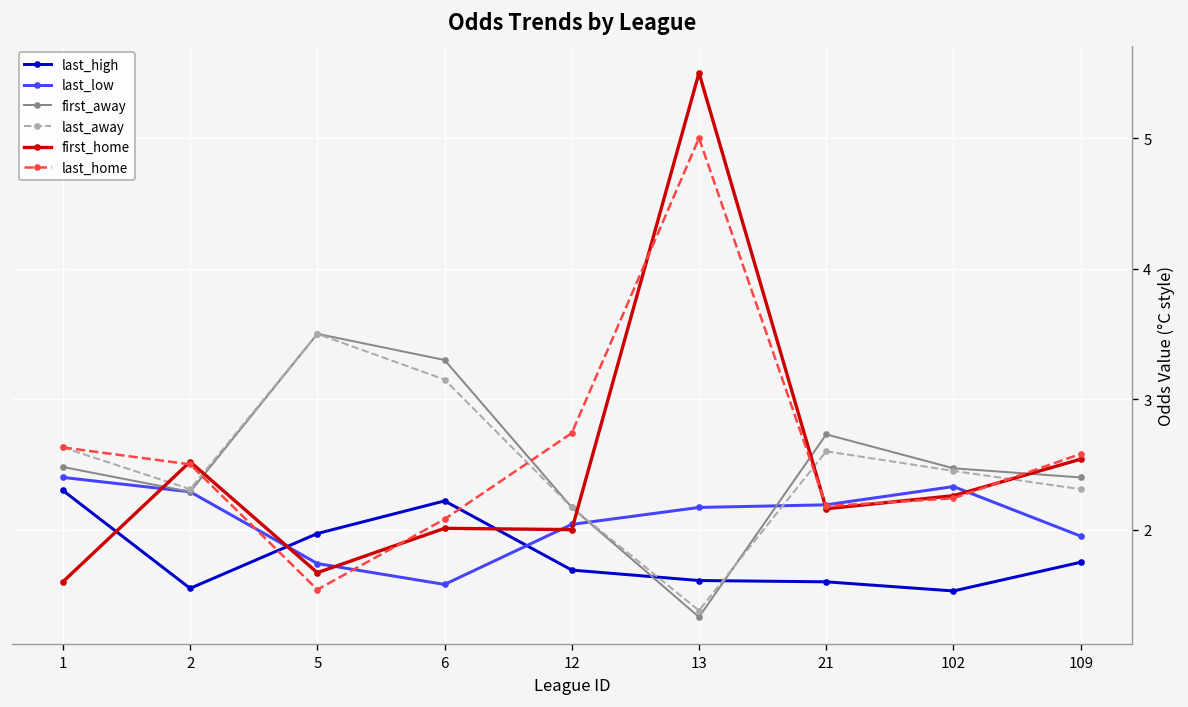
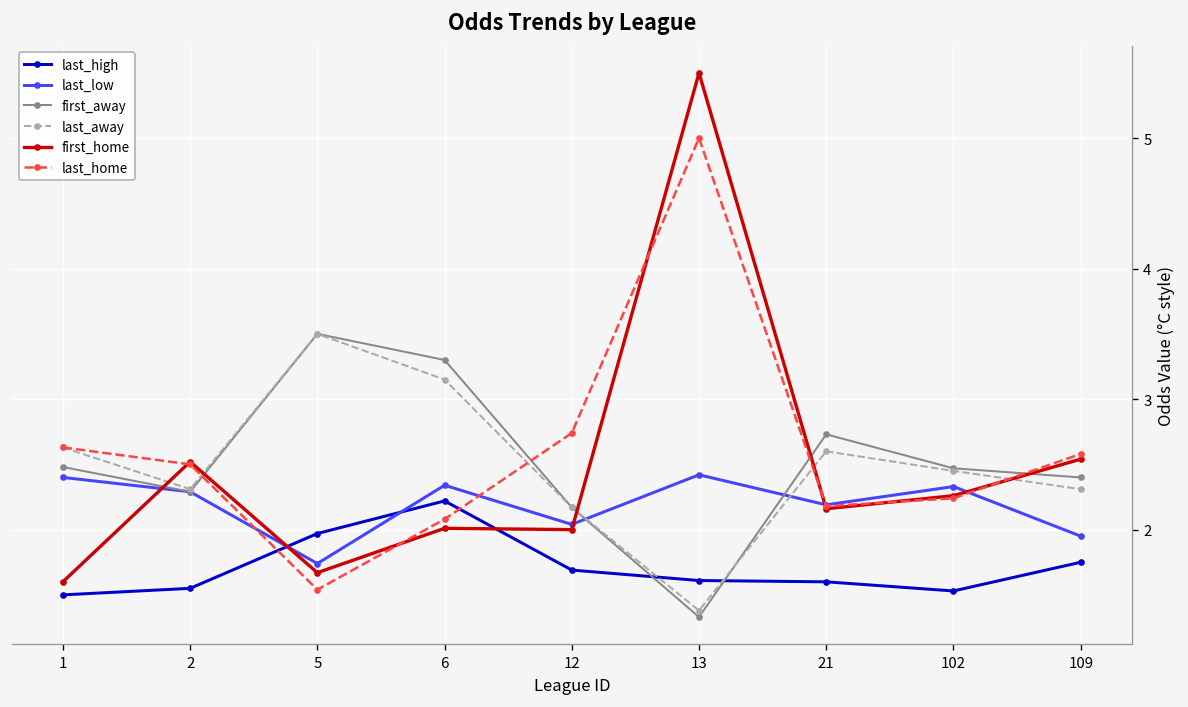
last_high, 1: 2.3 -> 1.5
last_low, 6: 1.58 -> 2.34
last_low, 13: 2.17 -> 2.42
